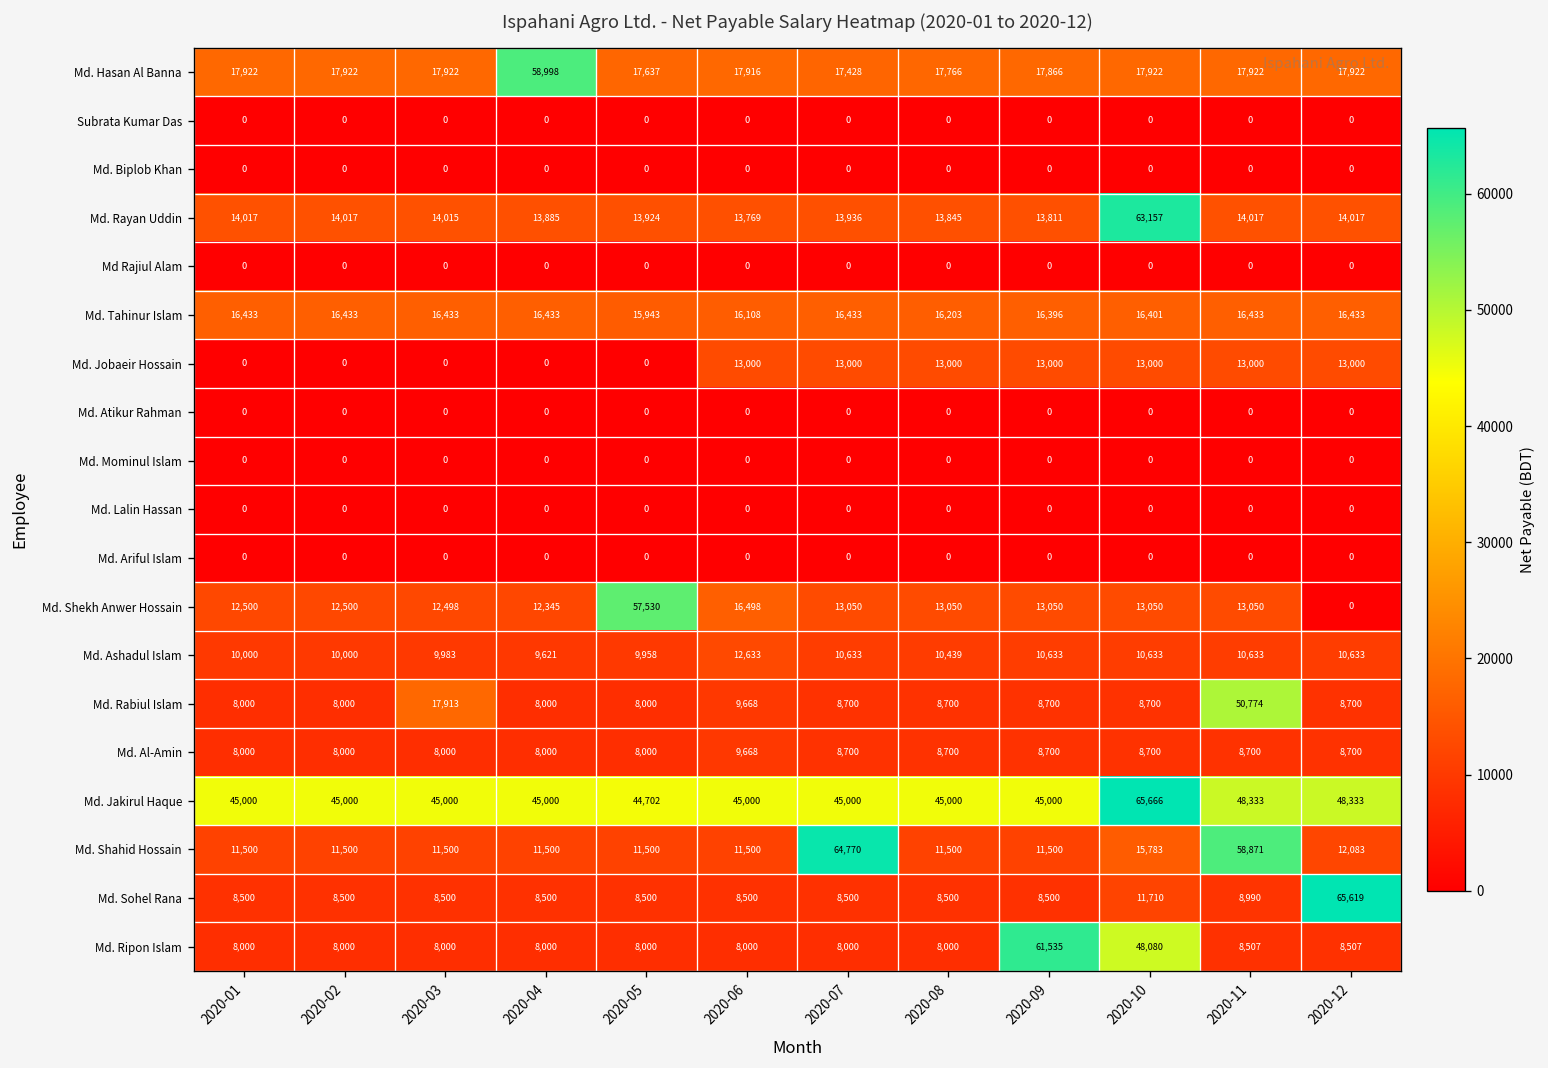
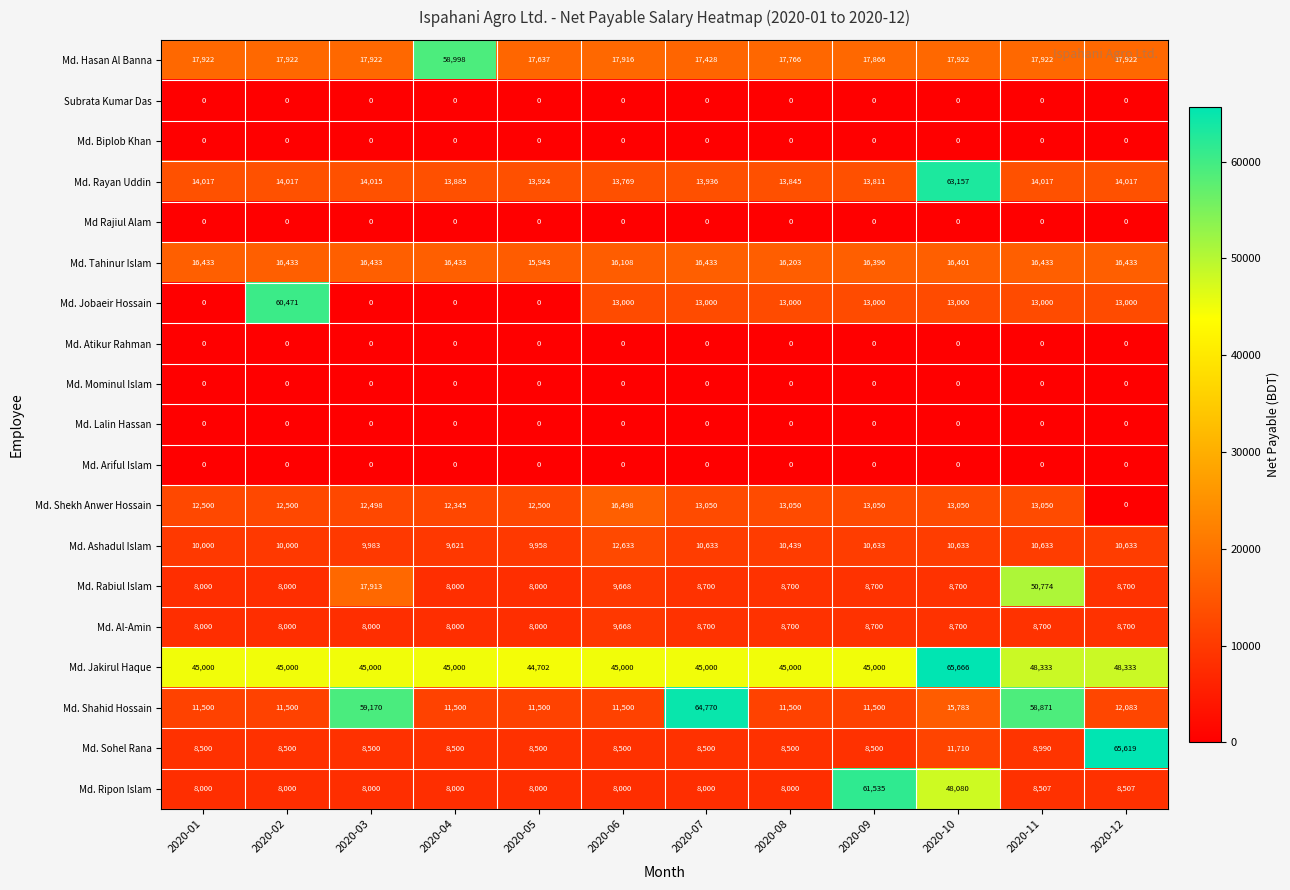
Md. Jobaeir Hossain, 2020-02: 0 -> 60,471
Md. Shekh Anwer Hossain, 2020-05: 57,530 -> 12,500
Md. Shahid Hossain, 2020-03: 11,500 -> 59,170
